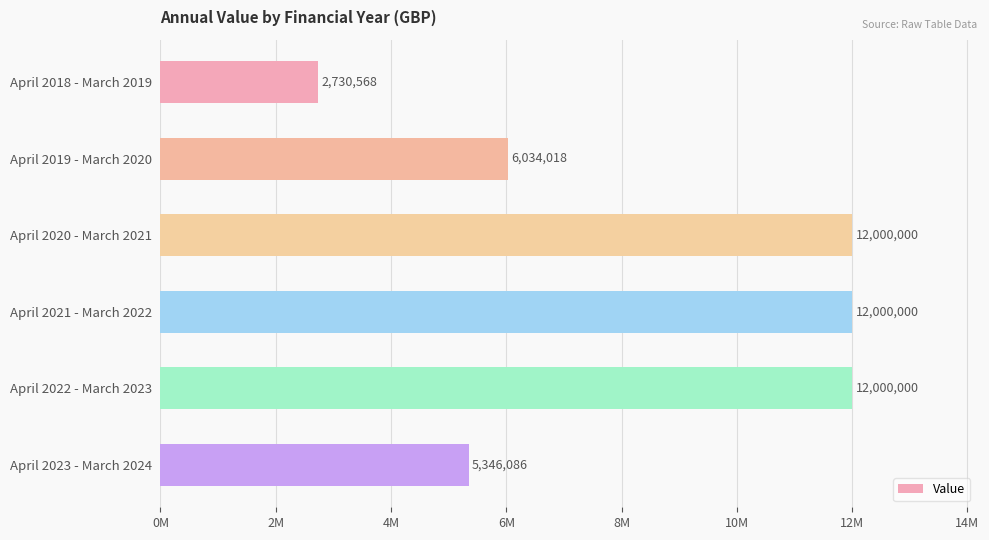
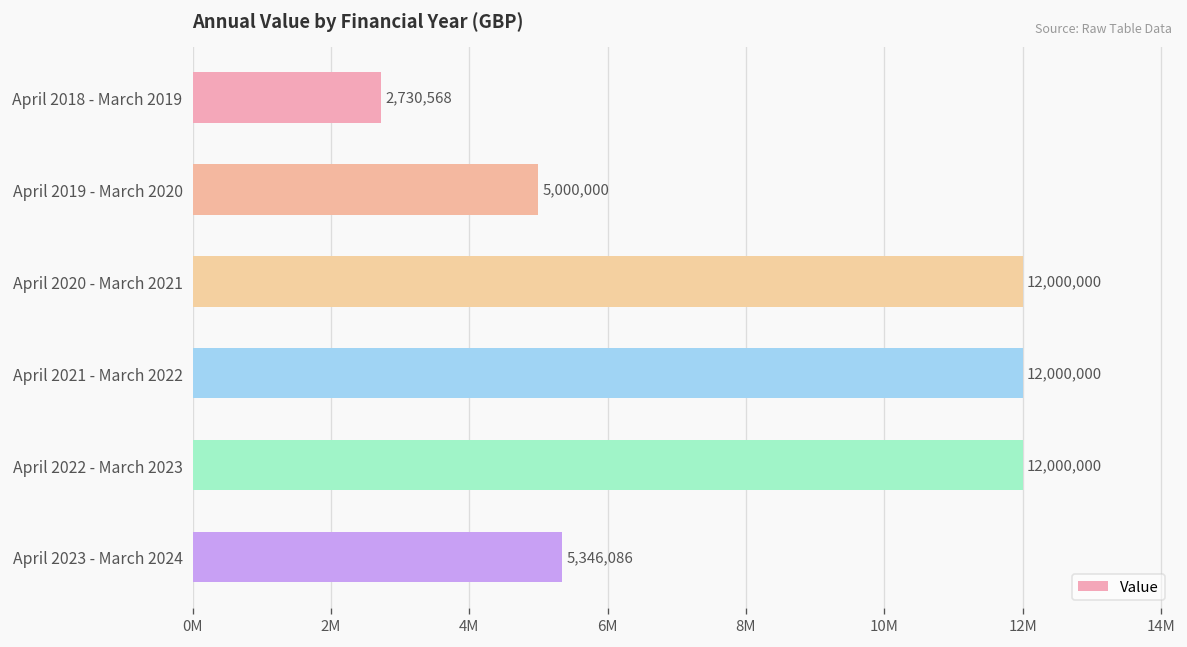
April 2019 - March 2020: 6,034,018 -> 5,000,000
